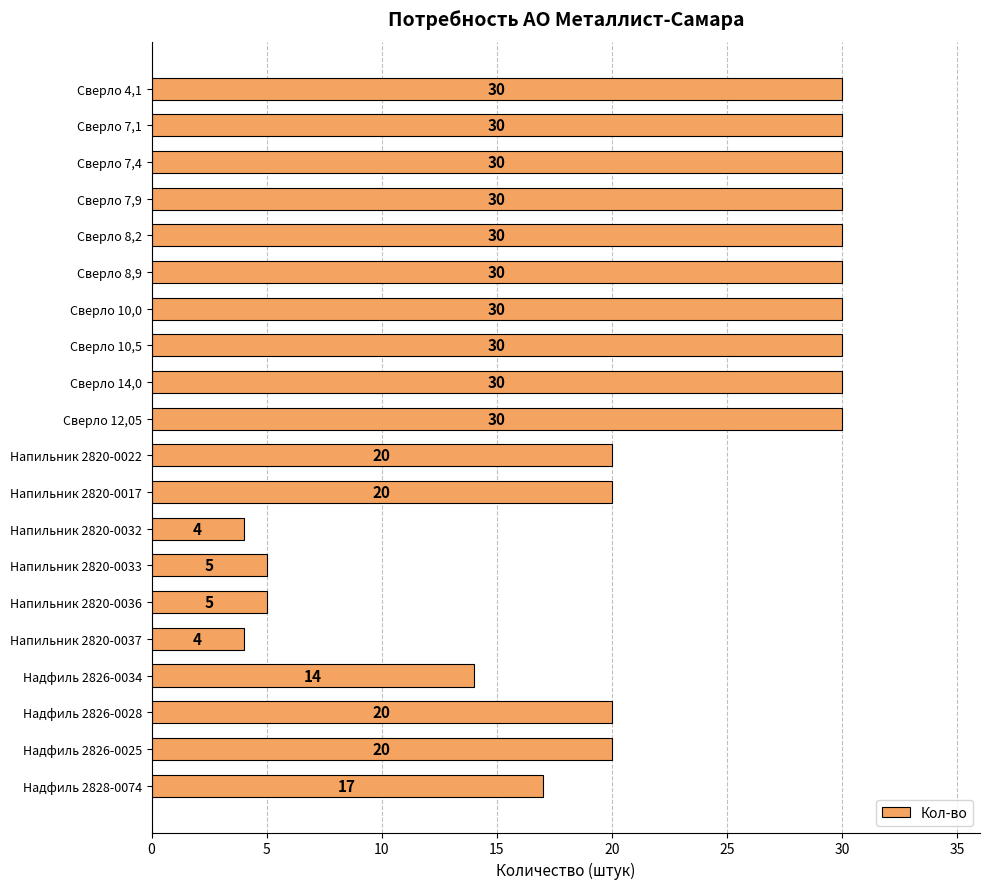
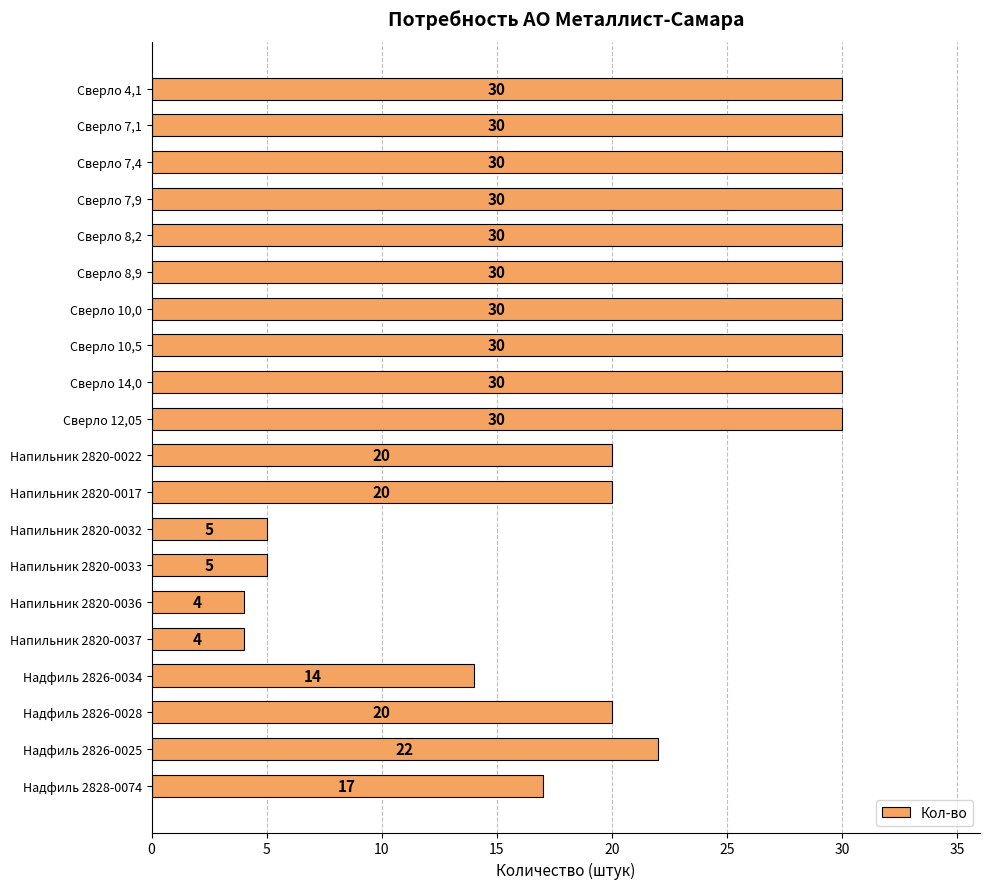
Напильник 2820-0032: 4 -> 5
Напильник 2820-0036: 5 -> 4
Надфиль 2826-0025: 20 -> 22
